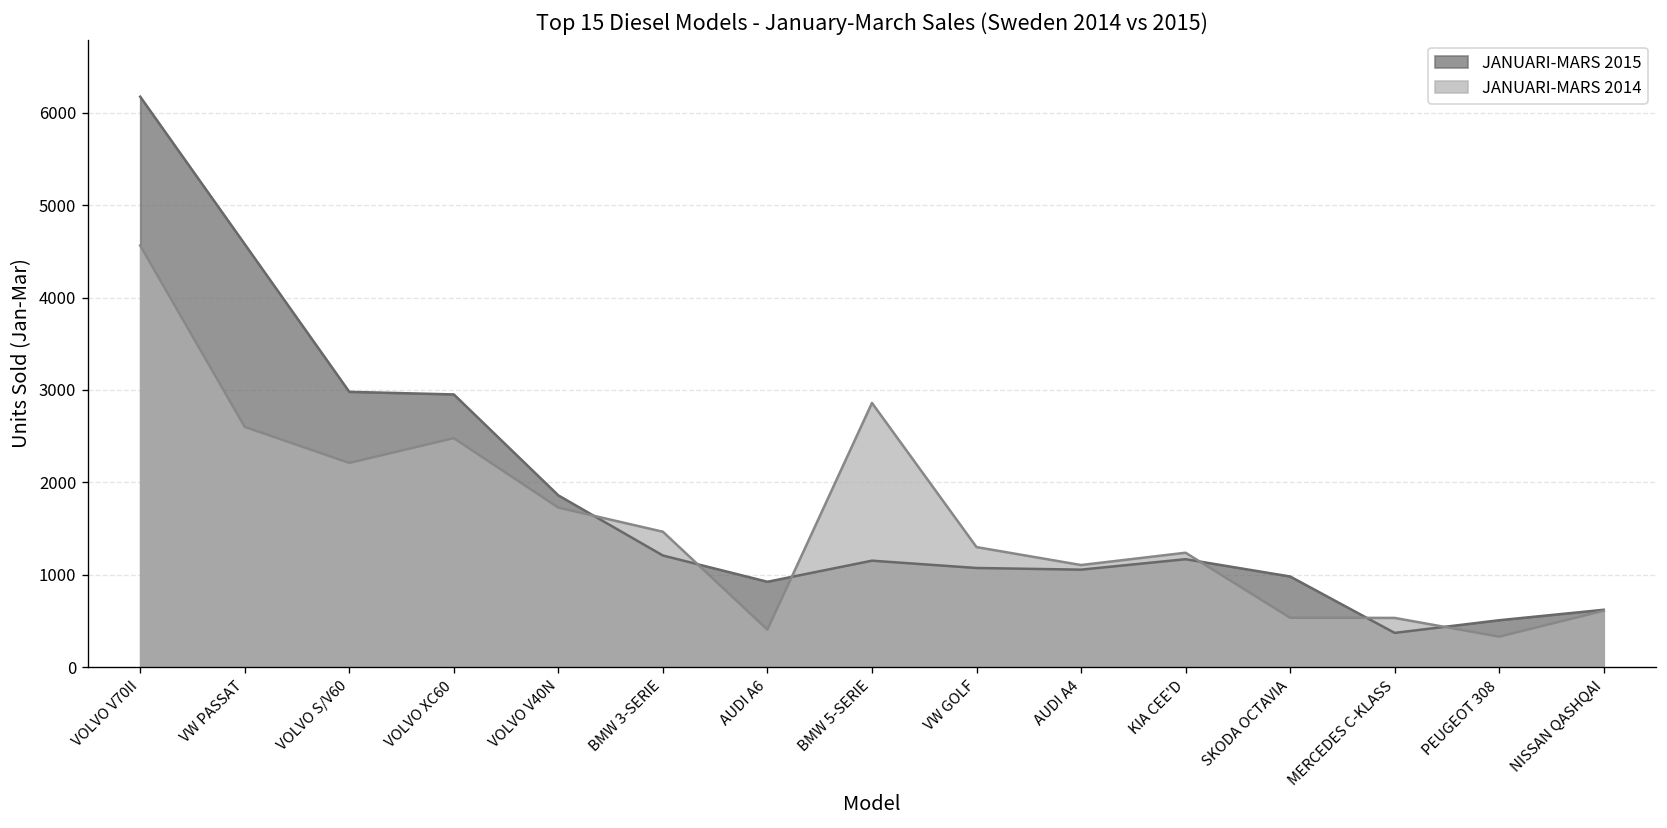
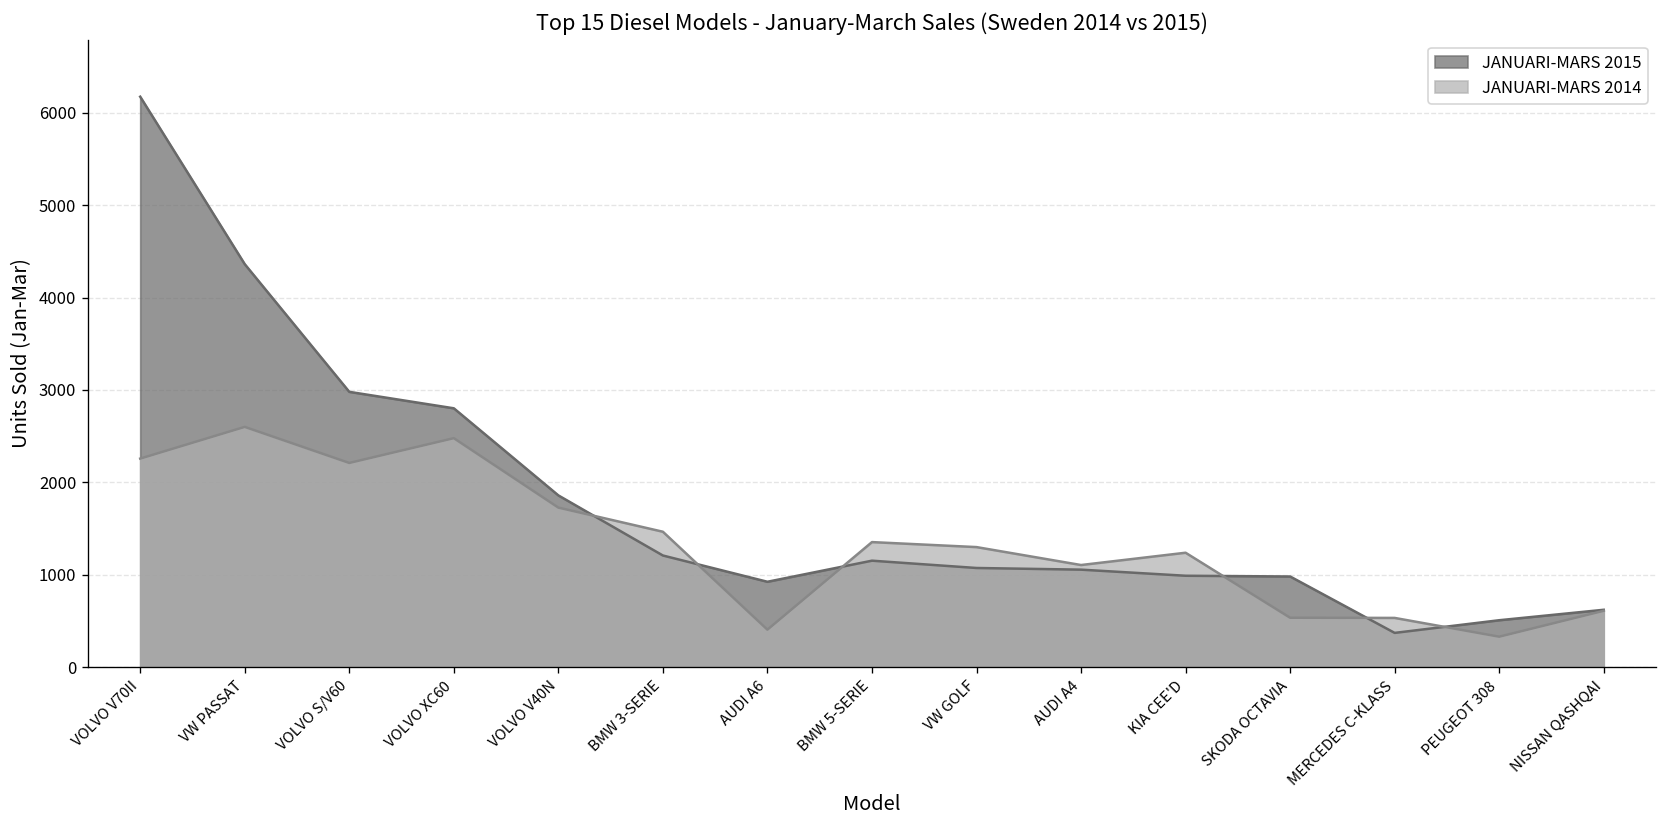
JANUARI-MARS 2014, VOLVO V70II: 4600 -> 2300
JANUARI-MARS 2015, VW PASSAT: 4600 -> 4400
JANUARI-MARS 2015, VOLVO XC60: 3000 -> 2800
JANUARI-MARS 2014, BMW 5-SERIE: 2900 -> 1400
JANUARI-MARS 2015, KIA CEE'D: 1200 -> 1000
